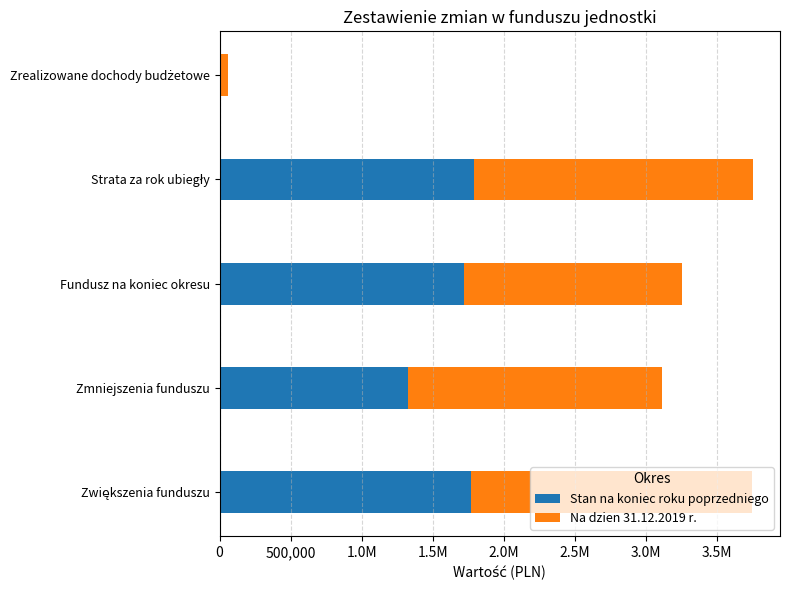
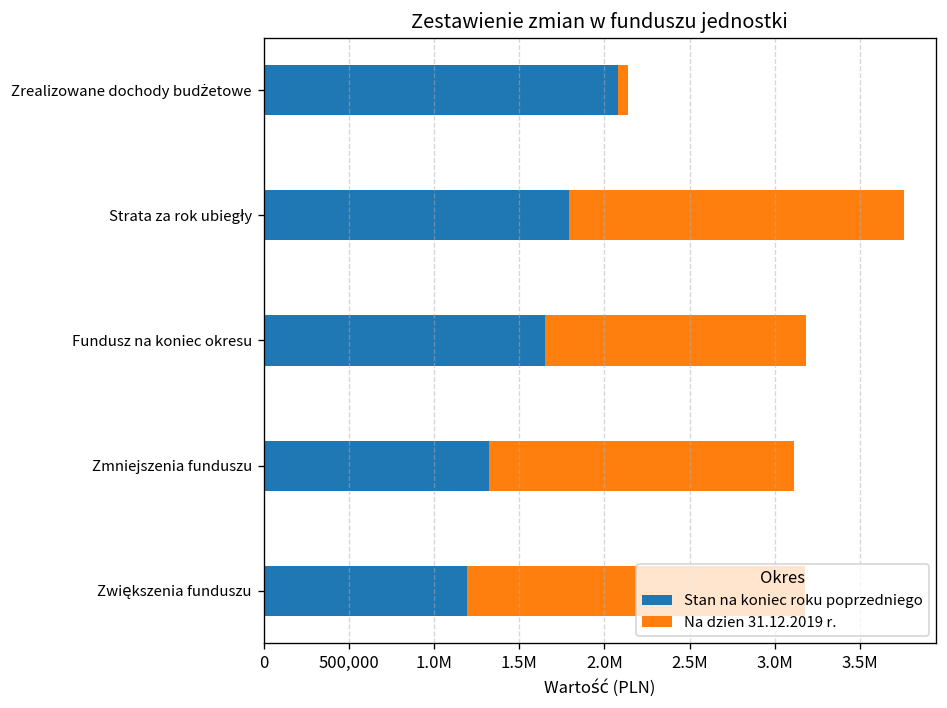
Stan na koniec roku poprzedniego, Zrealizowane dochody budżetowe: 0 -> 2,080,000
Stan na koniec roku poprzedniego, Fundusz na koniec okresu: 1,720,000 -> 1,650,000
Stan na koniec roku poprzedniego, Zwiększenia funduszu: 1,770,000 -> 1,200,000
